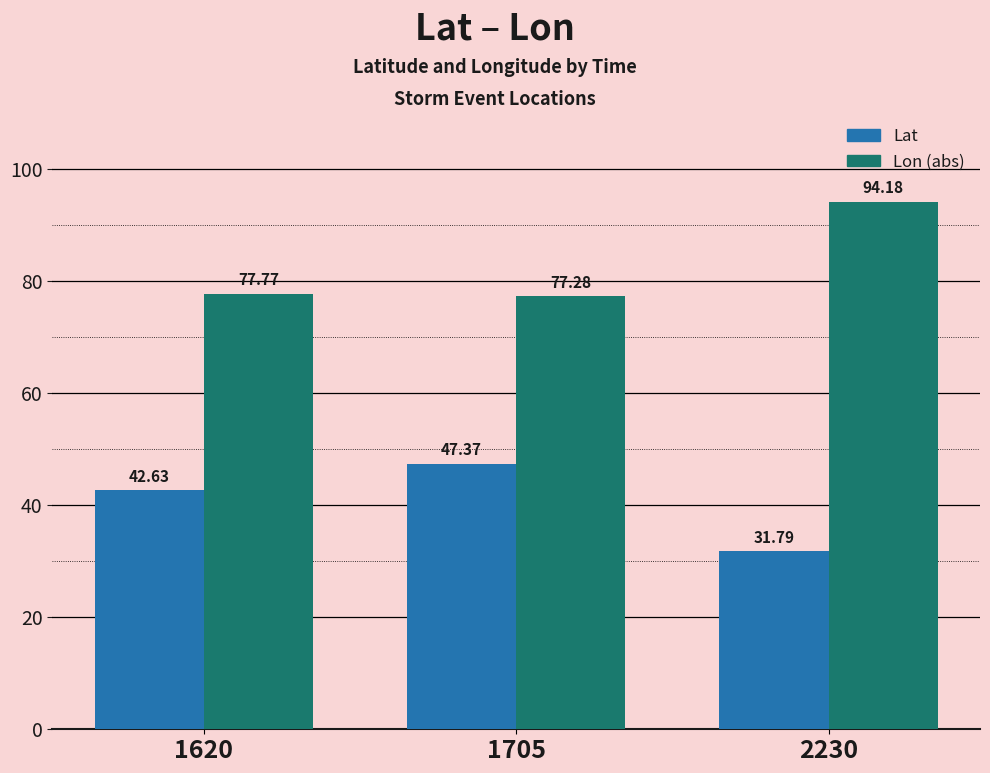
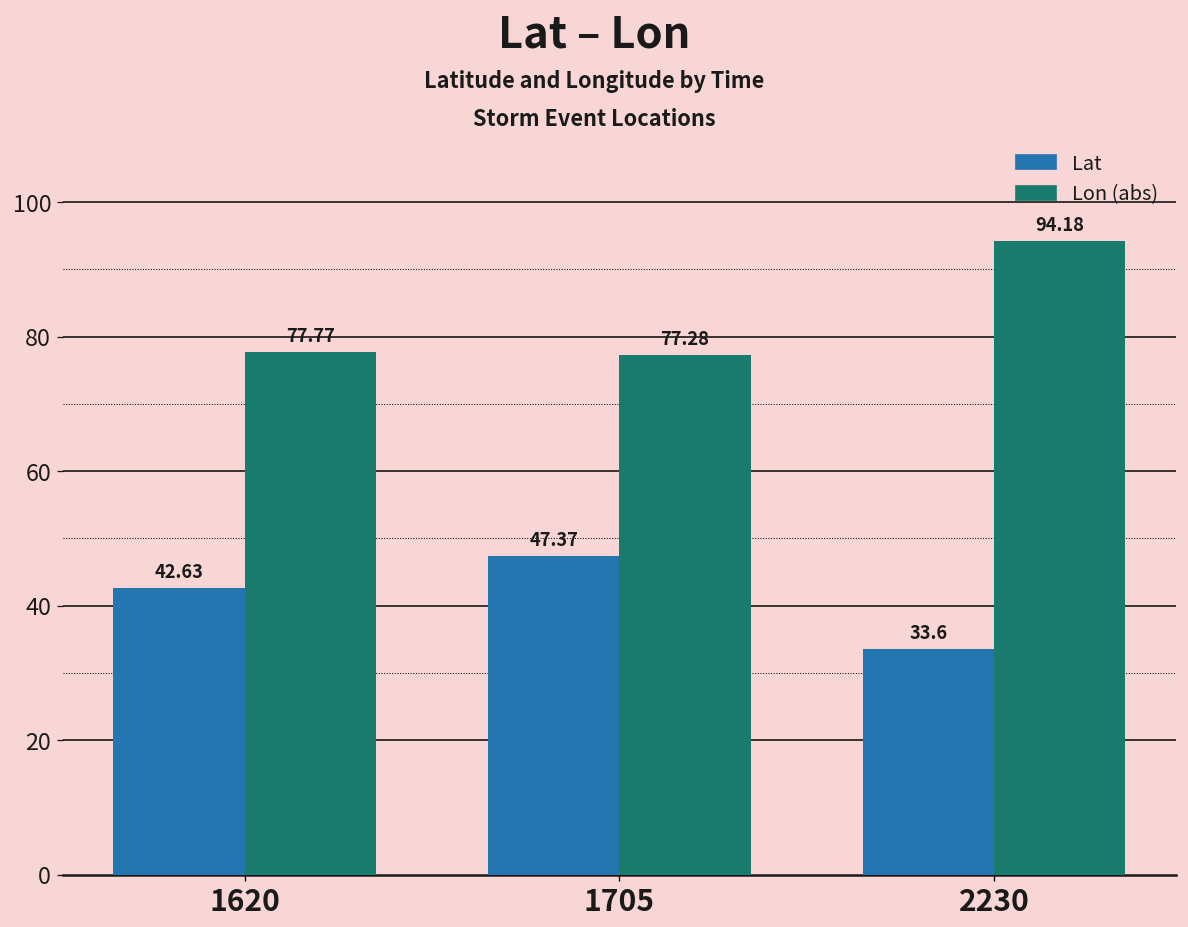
Lat, 2230: 31.79 -> 33.6
